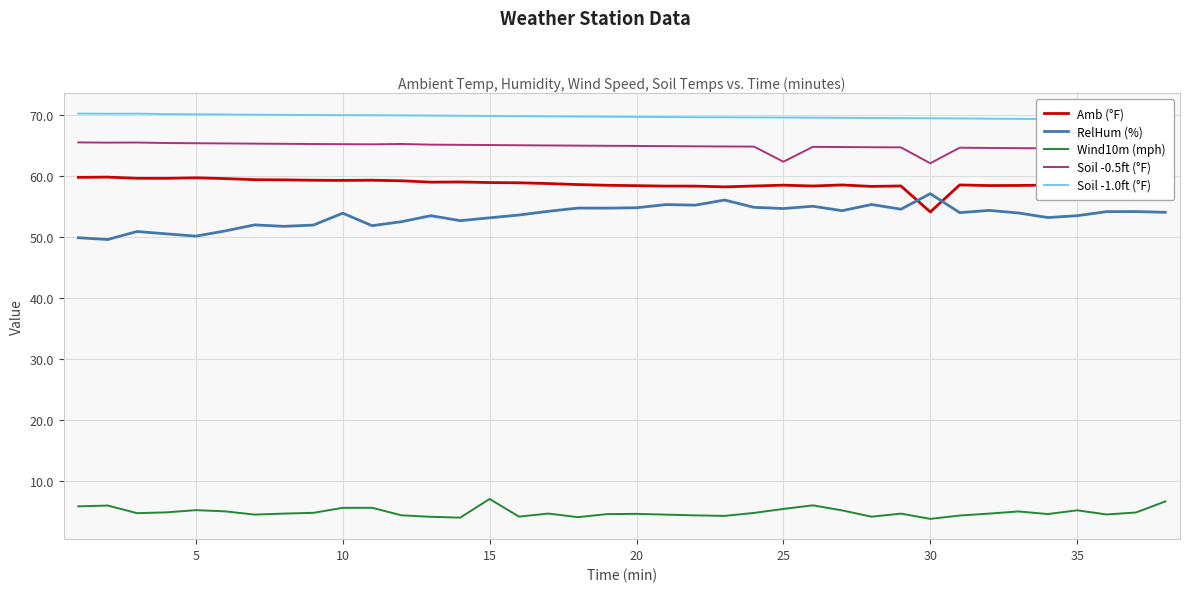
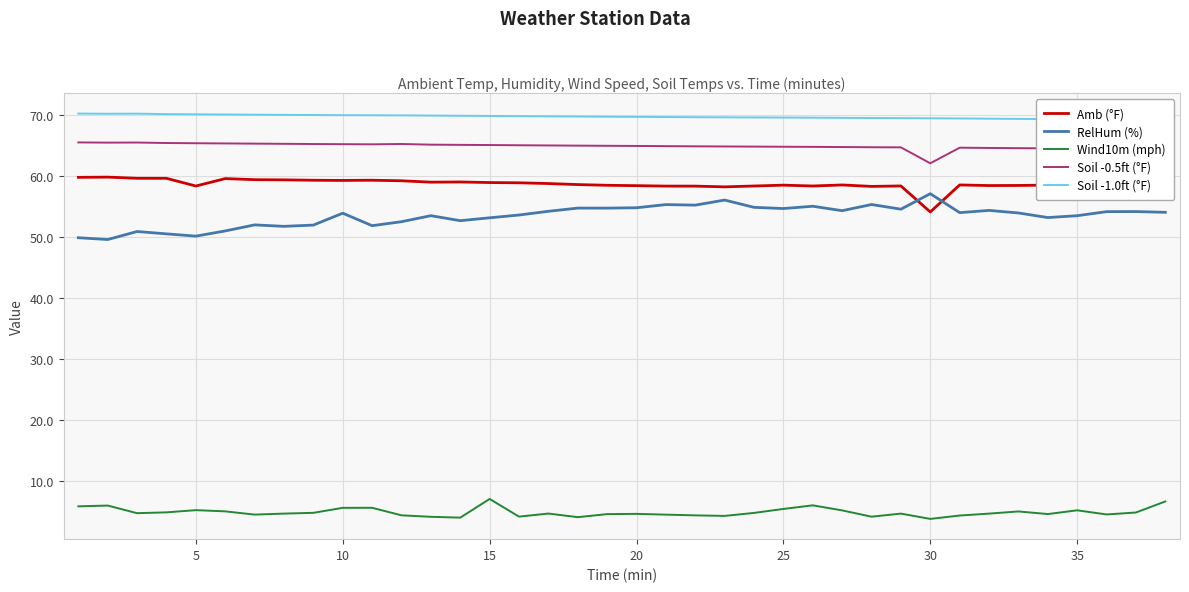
Amb (°F), 5: 60 -> 58
Soil -0.5ft (°F), 25: 62 -> 65
